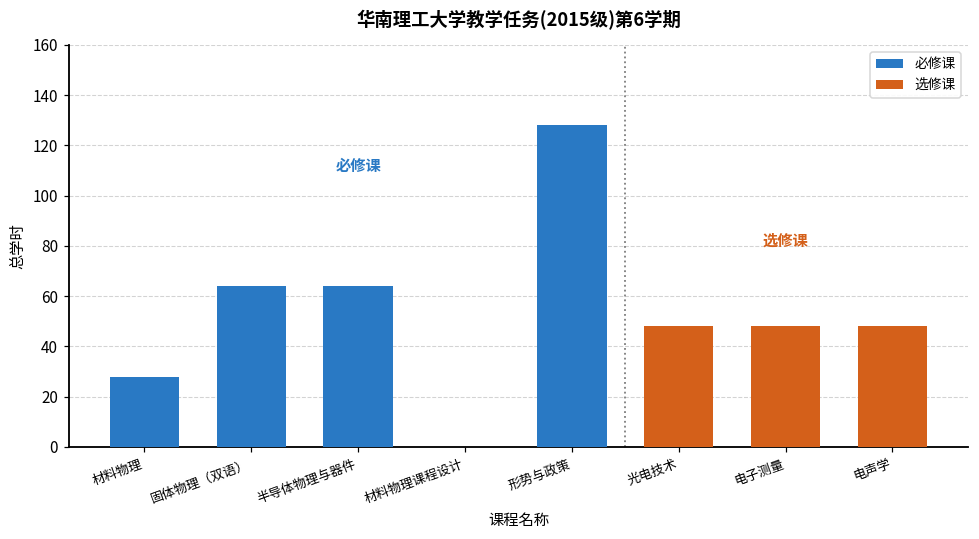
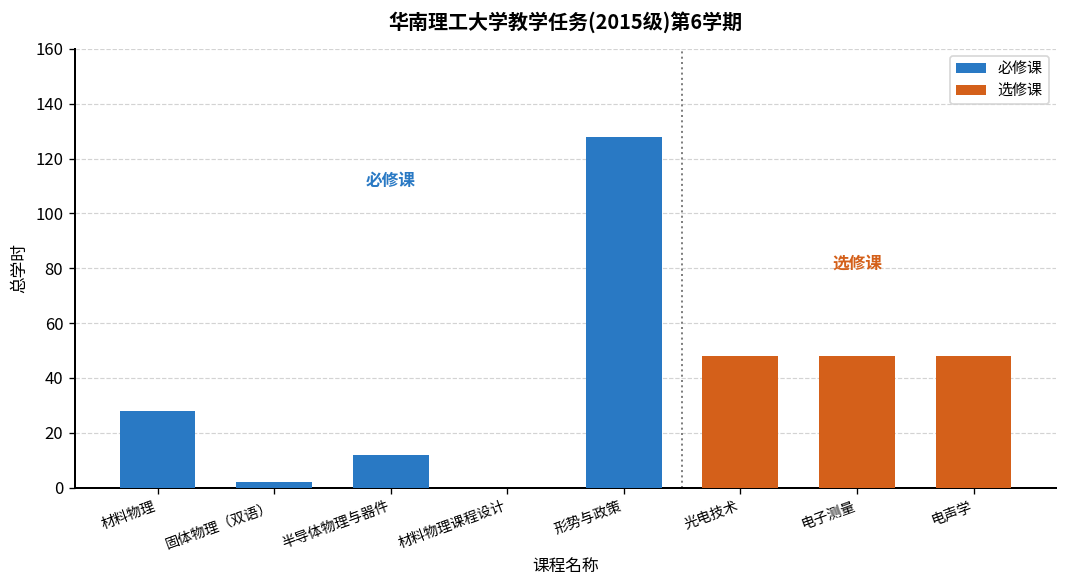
必修课, 固体物理（双语）: 64 -> 2
必修课, 半导体物理与器件: 64 -> 12
